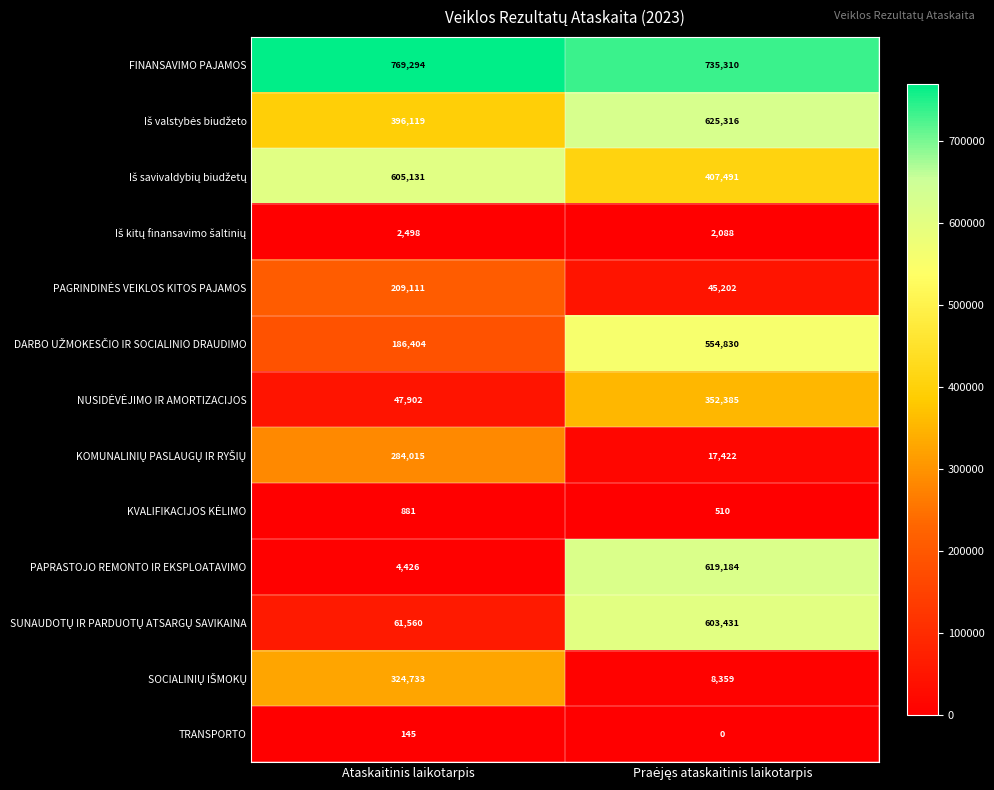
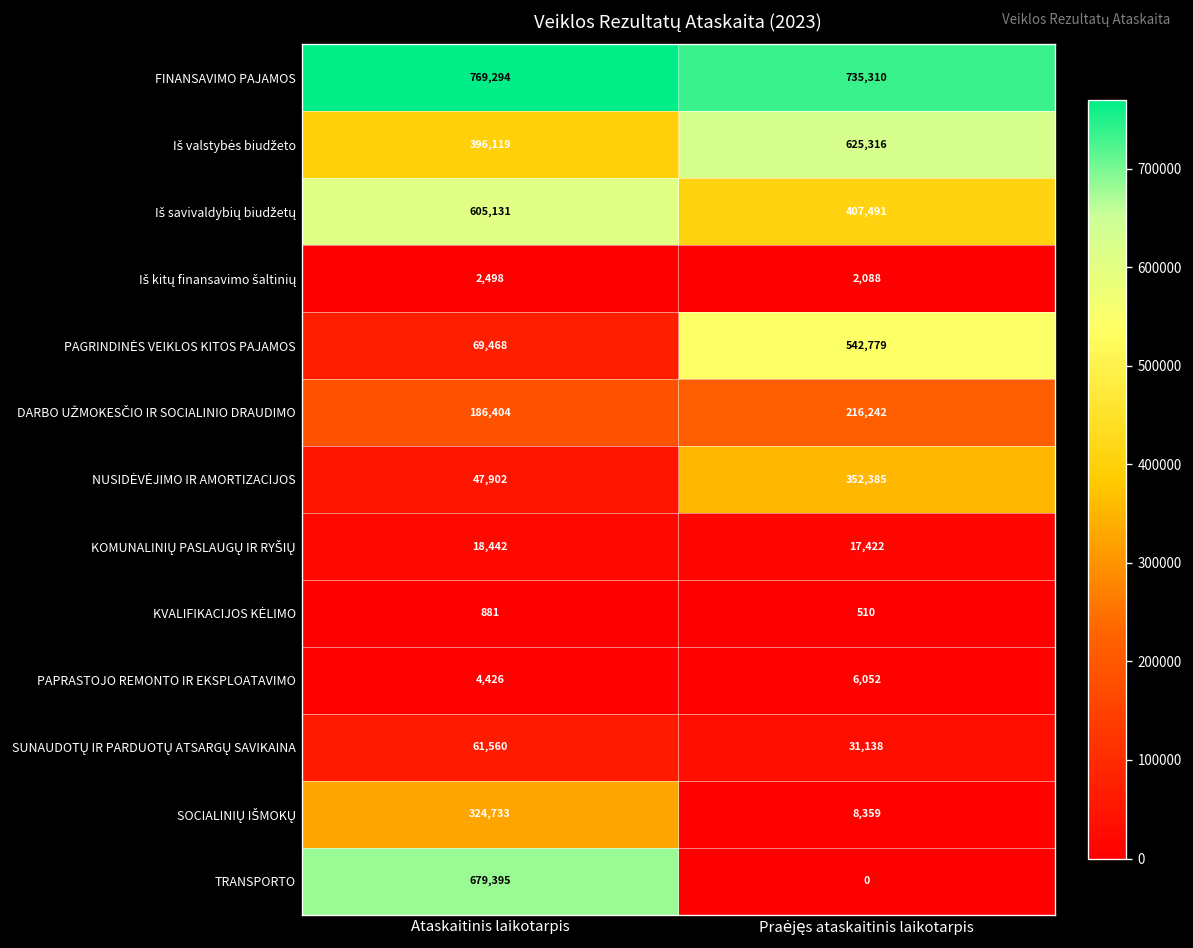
PAGRINDINĖS VEIKLOS KITOS PAJAMOS, Ataskaitinis laikotarpis: 209,111 -> 69,468
PAGRINDINĖS VEIKLOS KITOS PAJAMOS, Praėjęs ataskaitinis laikotarpis: 45,202 -> 542,779
DARBO UŽMOKESČIO IR SOCIALINIO DRAUDIMO, Praėjęs ataskaitinis laikotarpis: 554,830 -> 216,242
KOMUNALINIŲ PASLAUGŲ IR RYŠIŲ, Ataskaitinis laikotarpis: 284,015 -> 18,442
PAPRASTOJO REMONTO IR EKSPLOATAVIMO, Praėjęs ataskaitinis laikotarpis: 619,184 -> 6,052
SUNAUDOTŲ IR PARDUOTŲ ATSARGŲ SAVIKAINA, Praėjęs ataskaitinis laikotarpis: 603,431 -> 31,138
TRANSPORTO, Ataskaitinis laikotarpis: 145 -> 679,395
